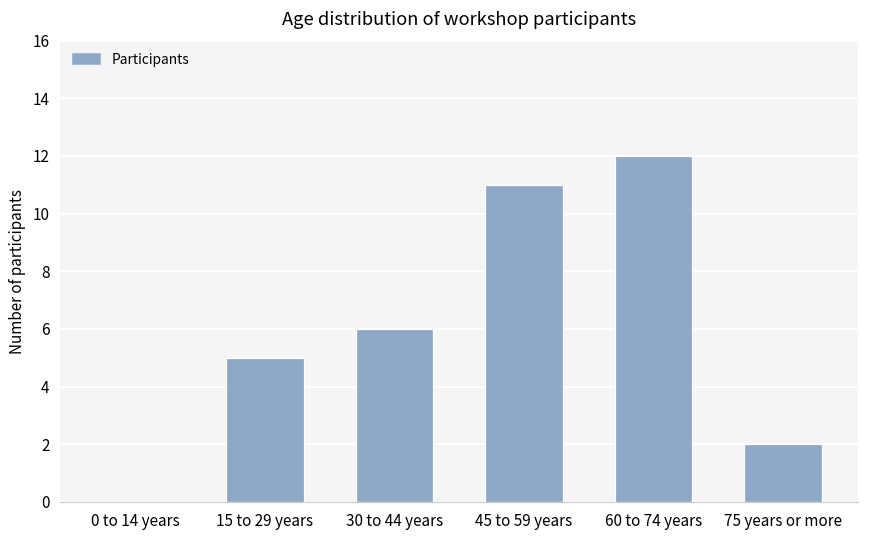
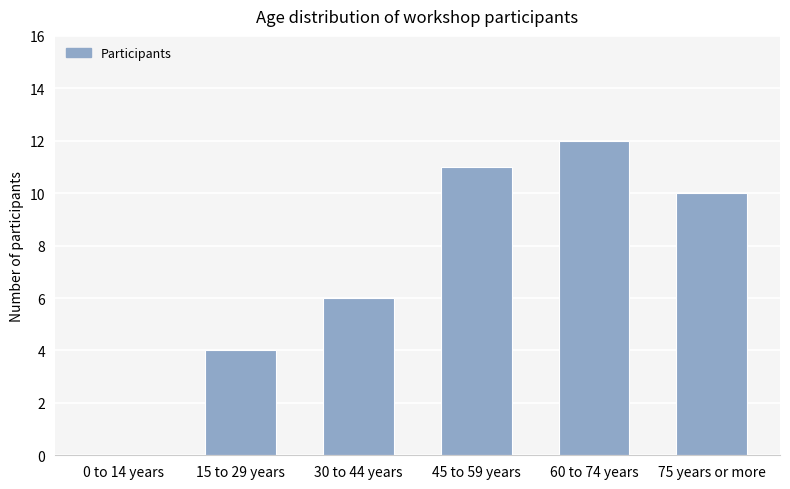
15 to 29 years: 5 -> 4
75 years or more: 2 -> 10
